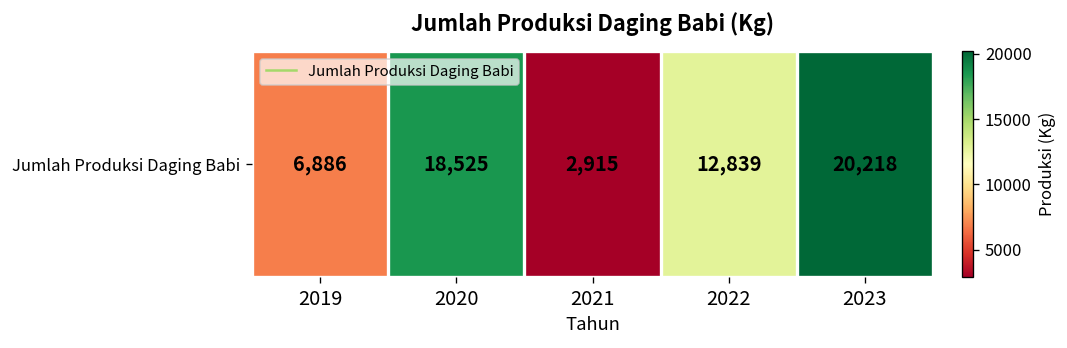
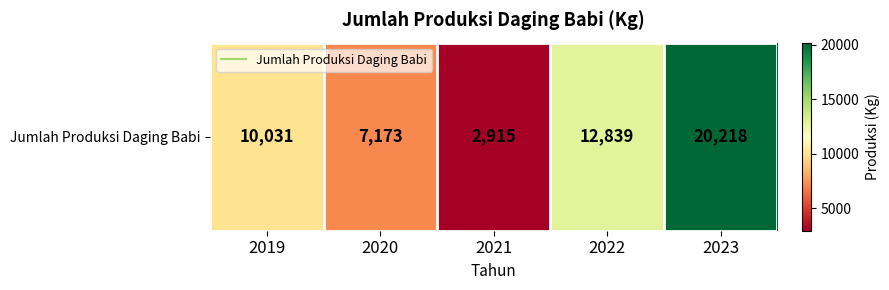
Jumlah Produksi Daging Babi, 2019: 6,886 -> 10,031
Jumlah Produksi Daging Babi, 2020: 18,525 -> 7,173
